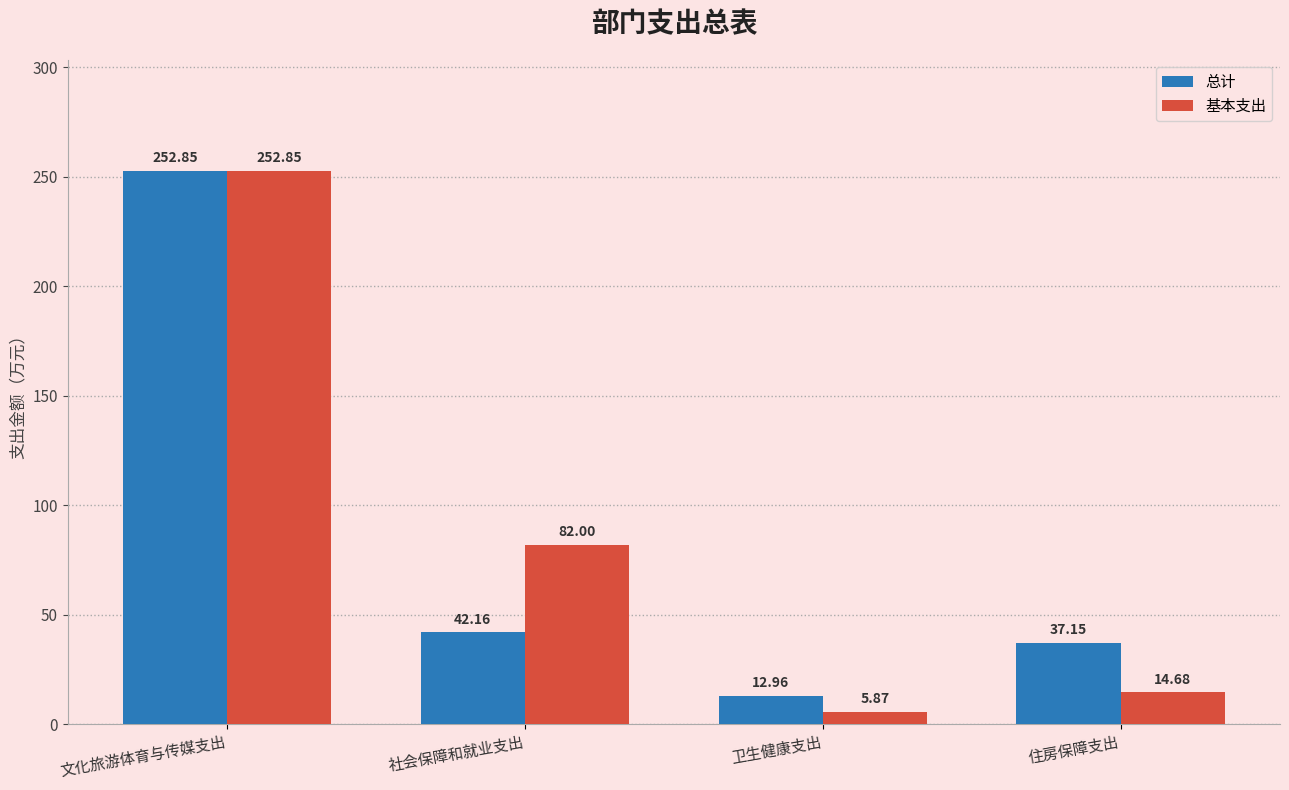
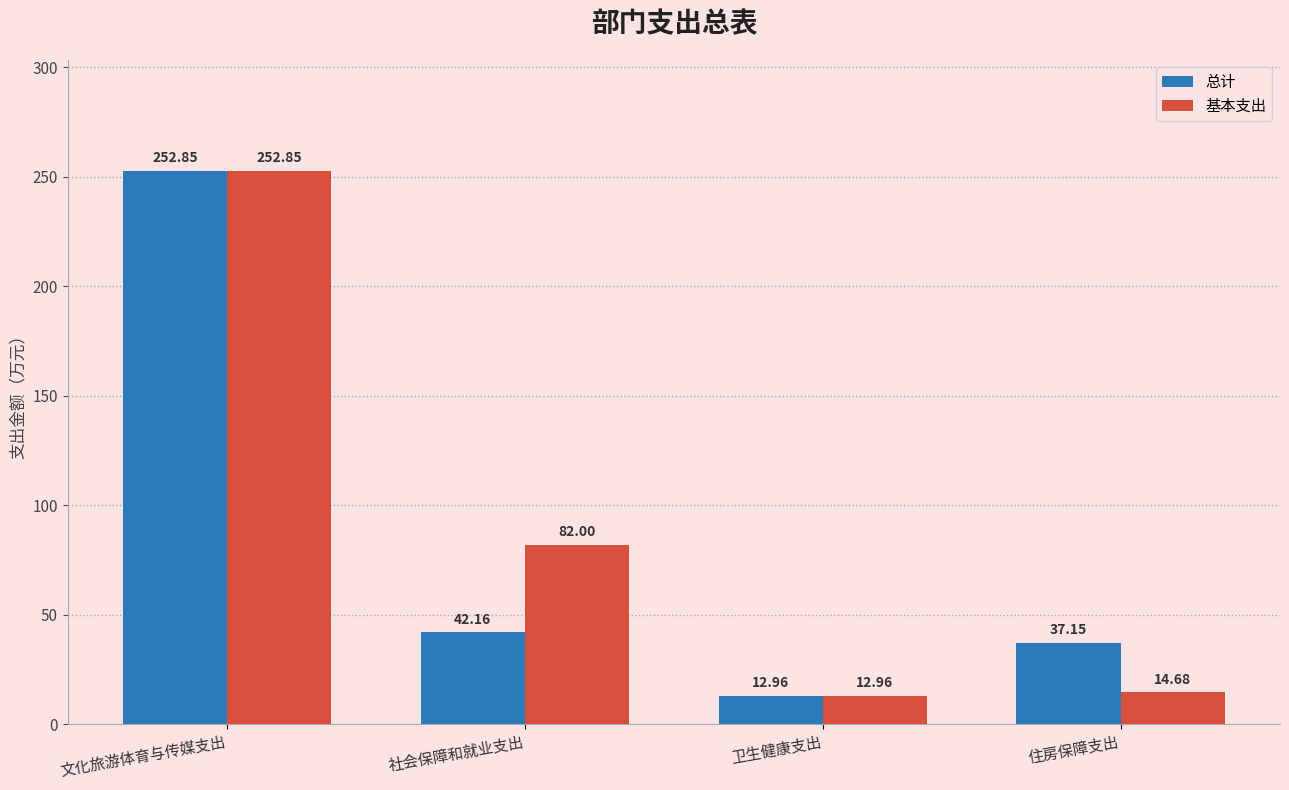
基本支出, 卫生健康支出: 5.87 -> 12.96
